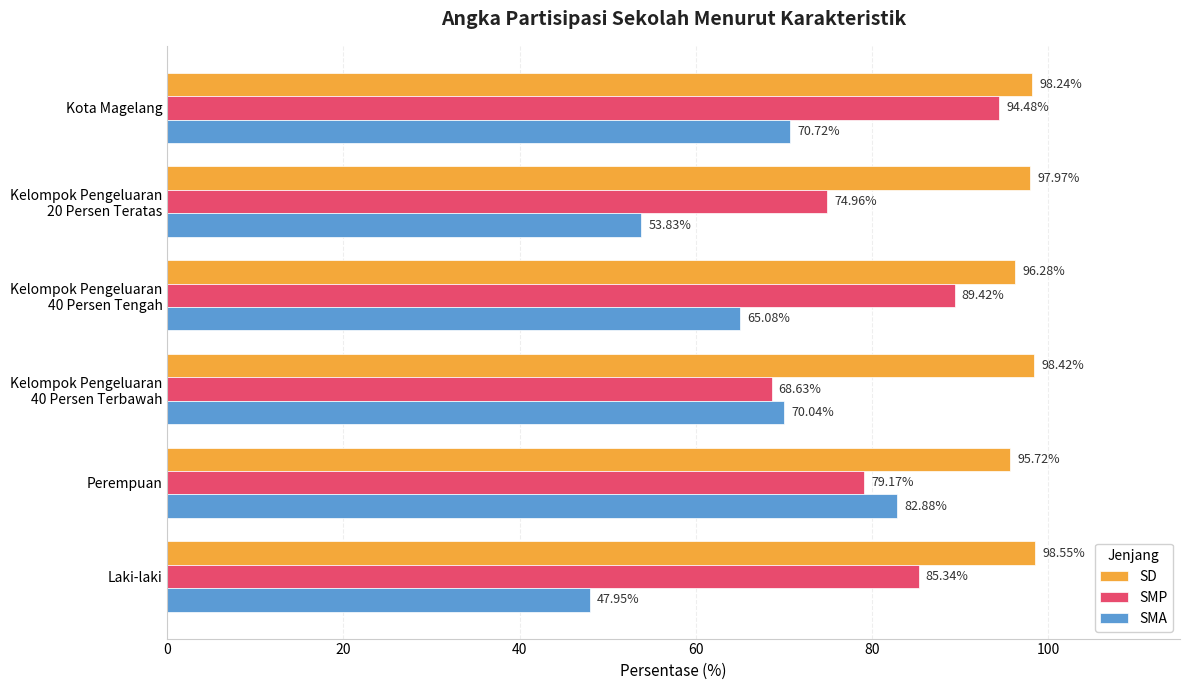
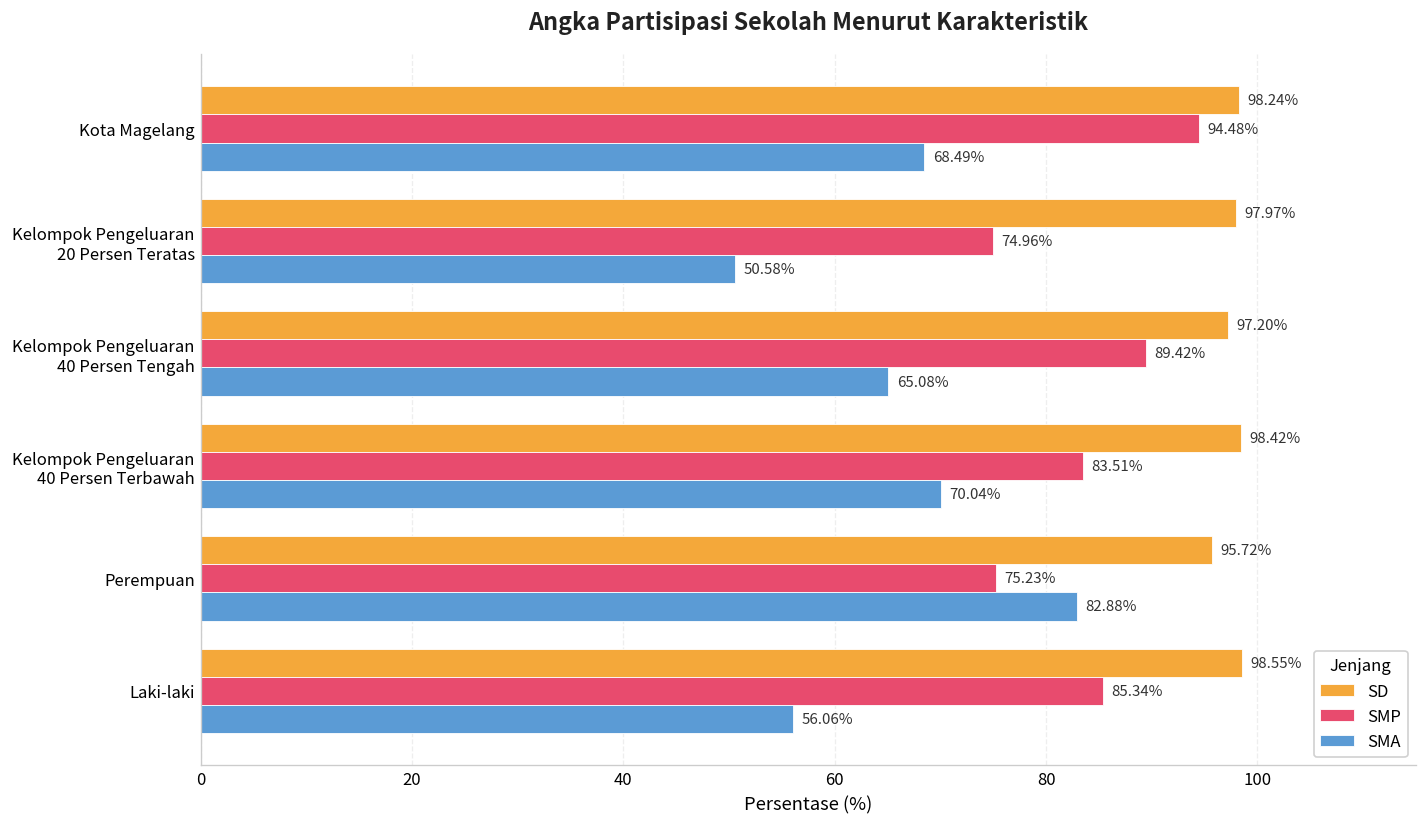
SMA, Kota Magelang: 70.72% -> 68.49%
SMA, Kelompok Pengeluaran 20 Persen Teratas: 53.83% -> 50.58%
SD, Kelompok Pengeluaran 40 Persen Tengah: 96.28% -> 97.20%
SMP, Kelompok Pengeluaran 40 Persen Terbawah: 68.63% -> 83.51%
SMP, Perempuan: 79.17% -> 75.23%
SMA, Laki-laki: 47.95% -> 56.06%
